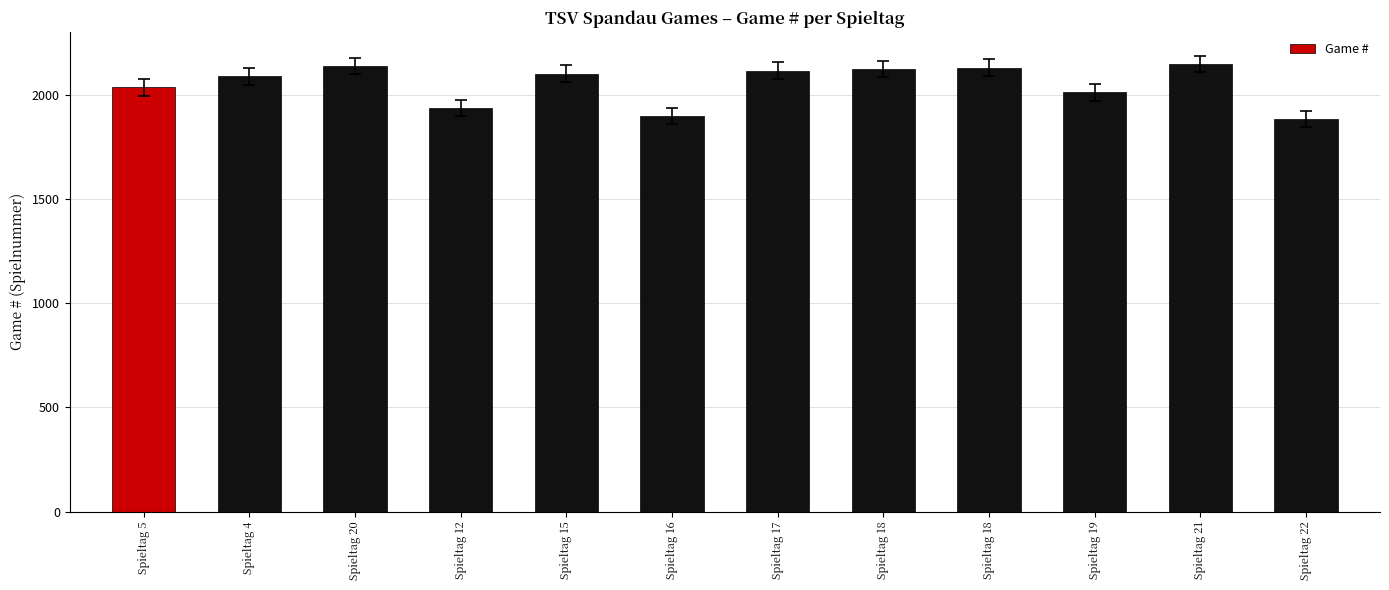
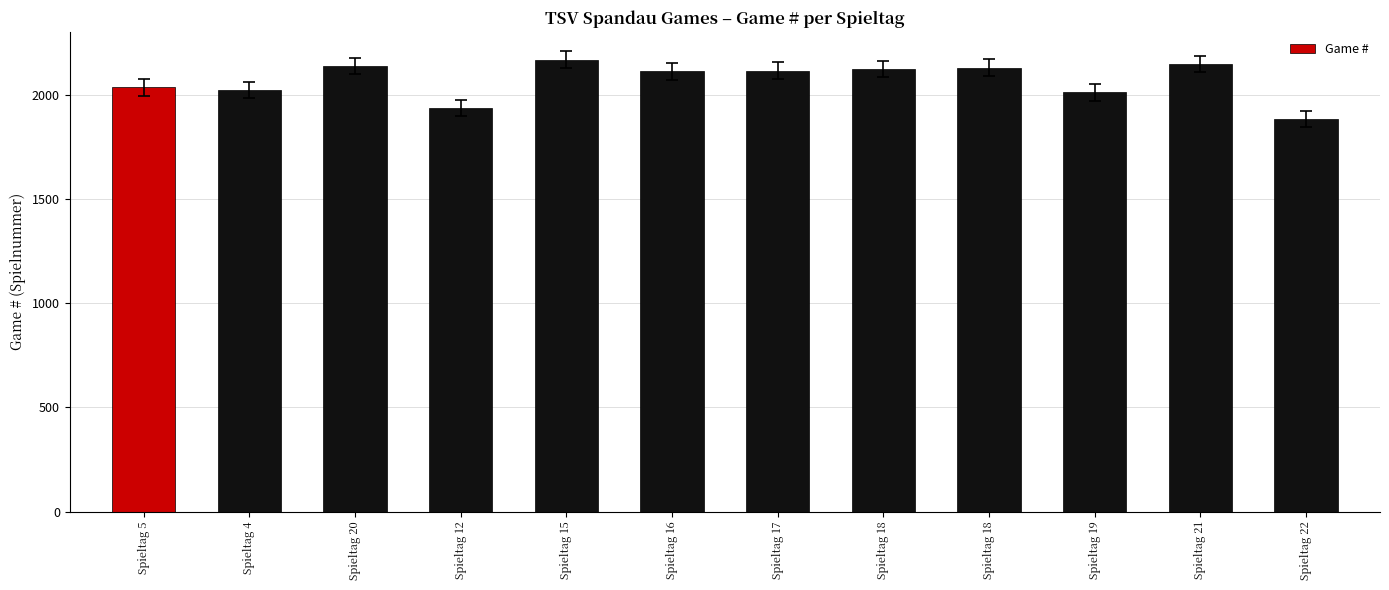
Game #, Spieltag 4: 2090 -> 2020
Game #, Spieltag 15: 2100 -> 2170
Game #, Spieltag 16: 1900 -> 2110
